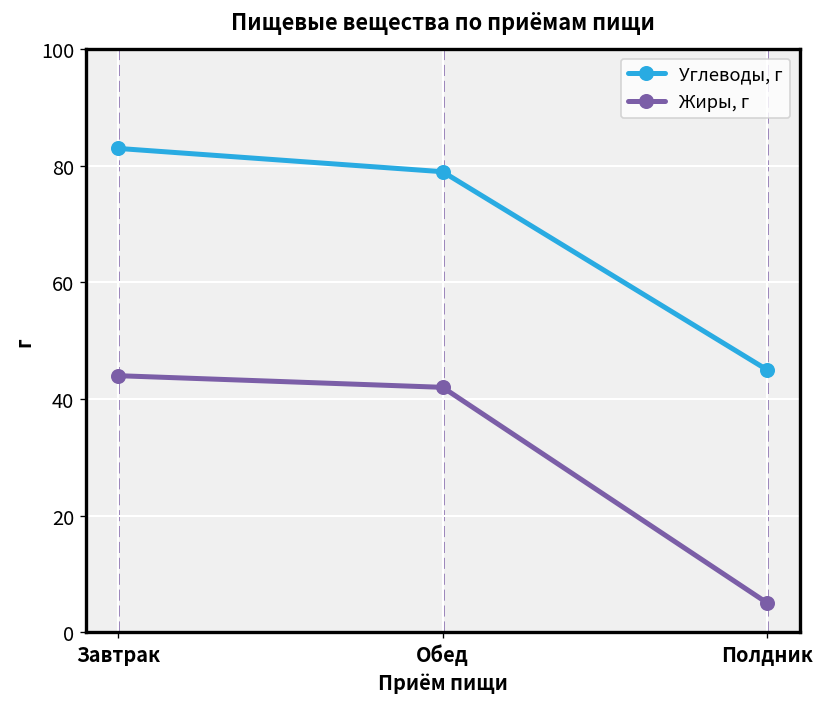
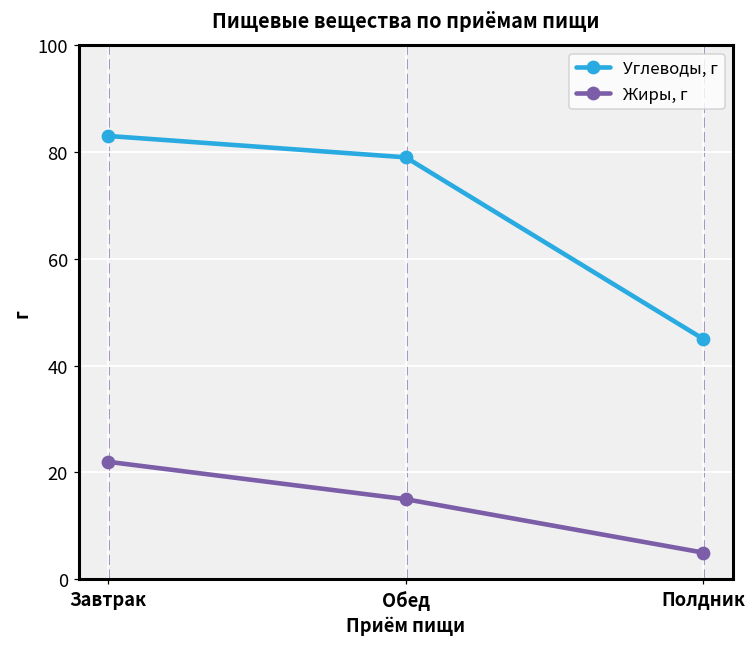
Жиры, г, Завтрак: 44 -> 22
Жиры, г, Обед: 42 -> 15
